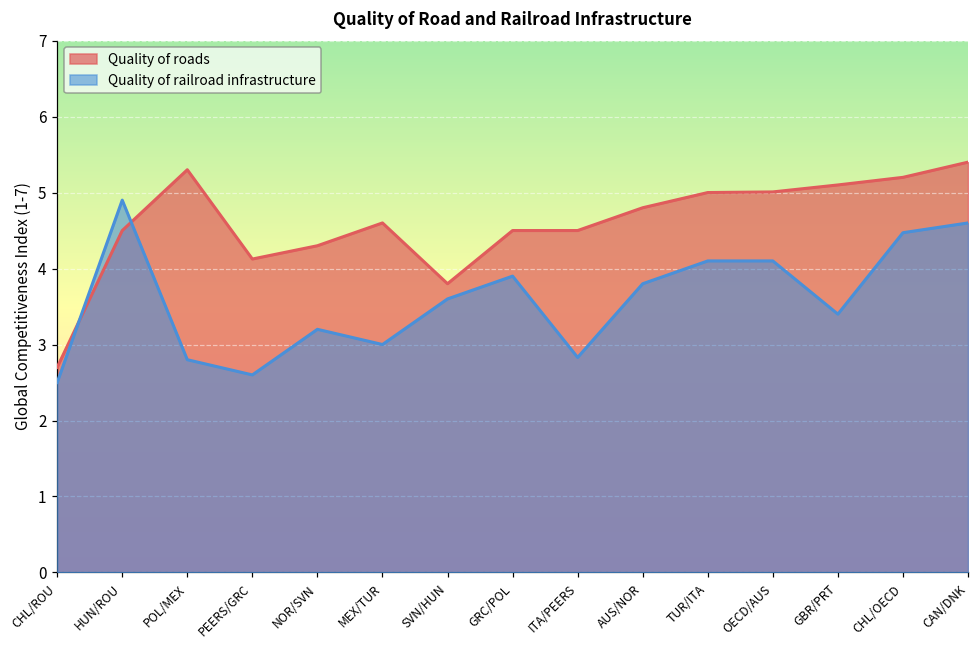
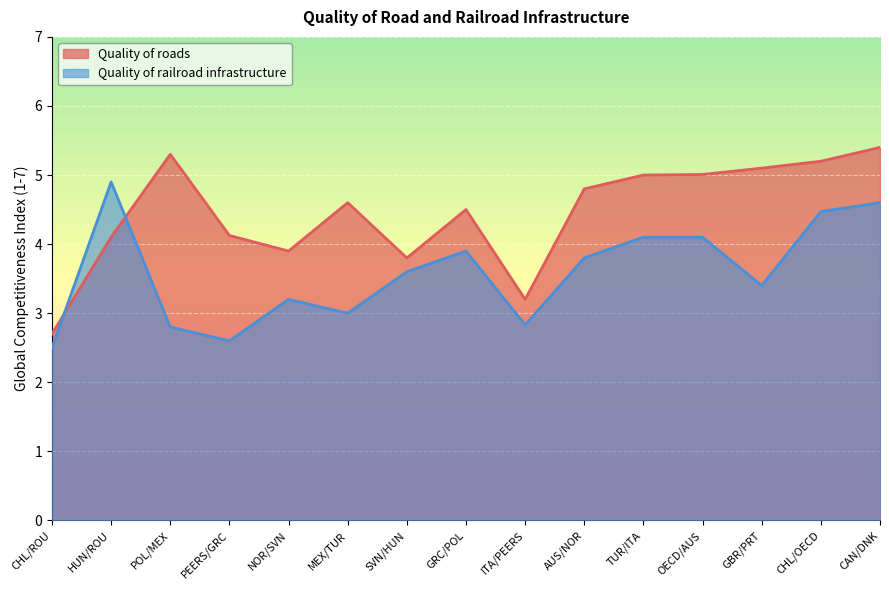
Quality of roads, HUN/ROU: 4.5 -> 4.1
Quality of roads, NOR/SVN: 4.3 -> 3.9
Quality of roads, ITA/PEERS: 4.5 -> 3.2
